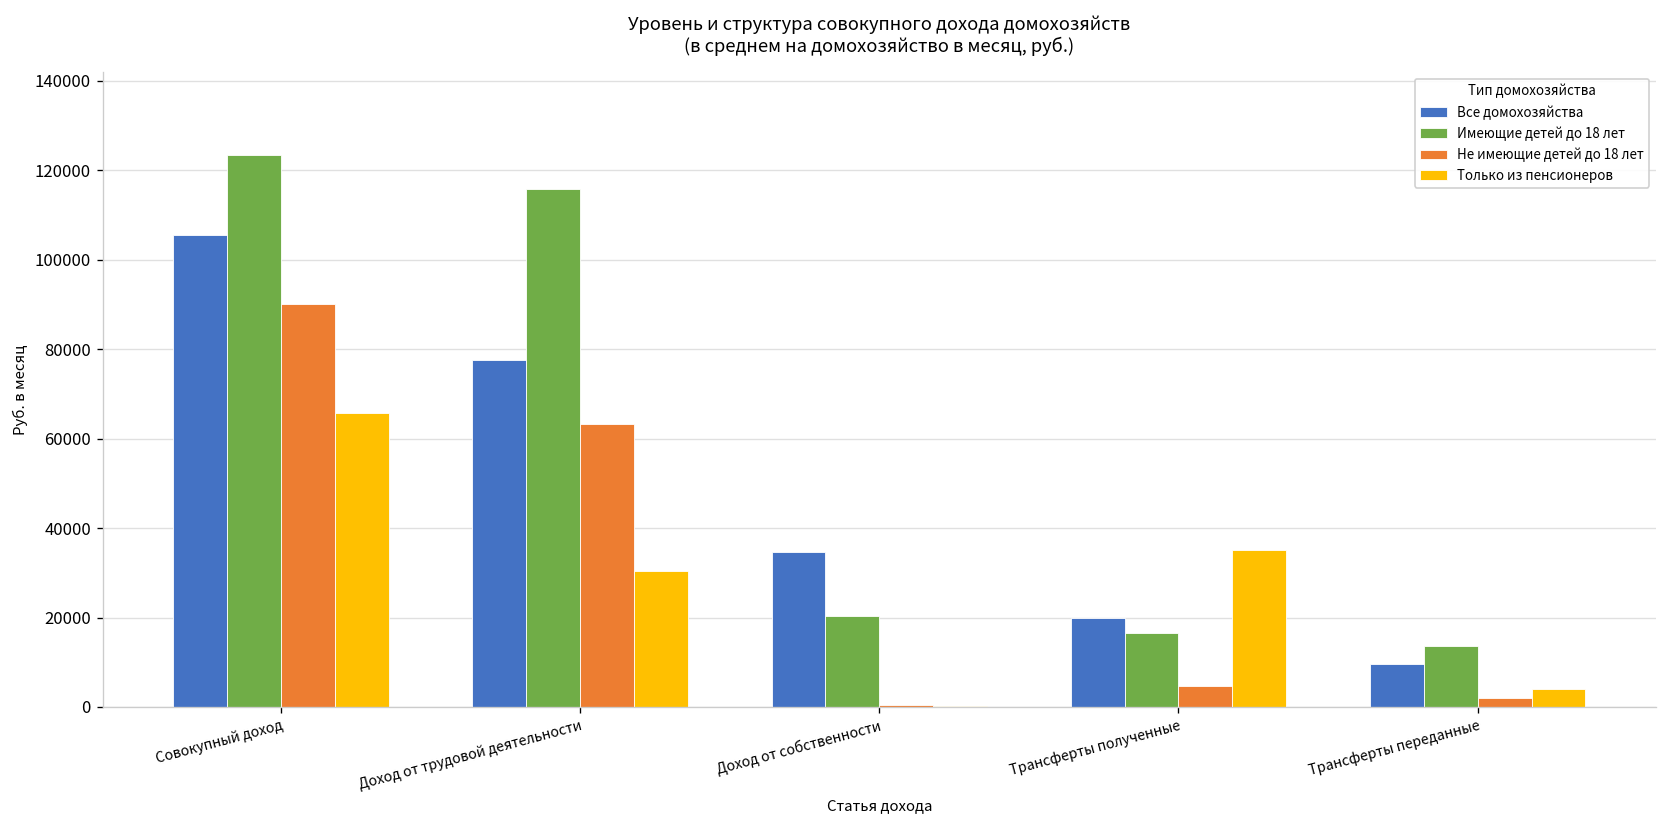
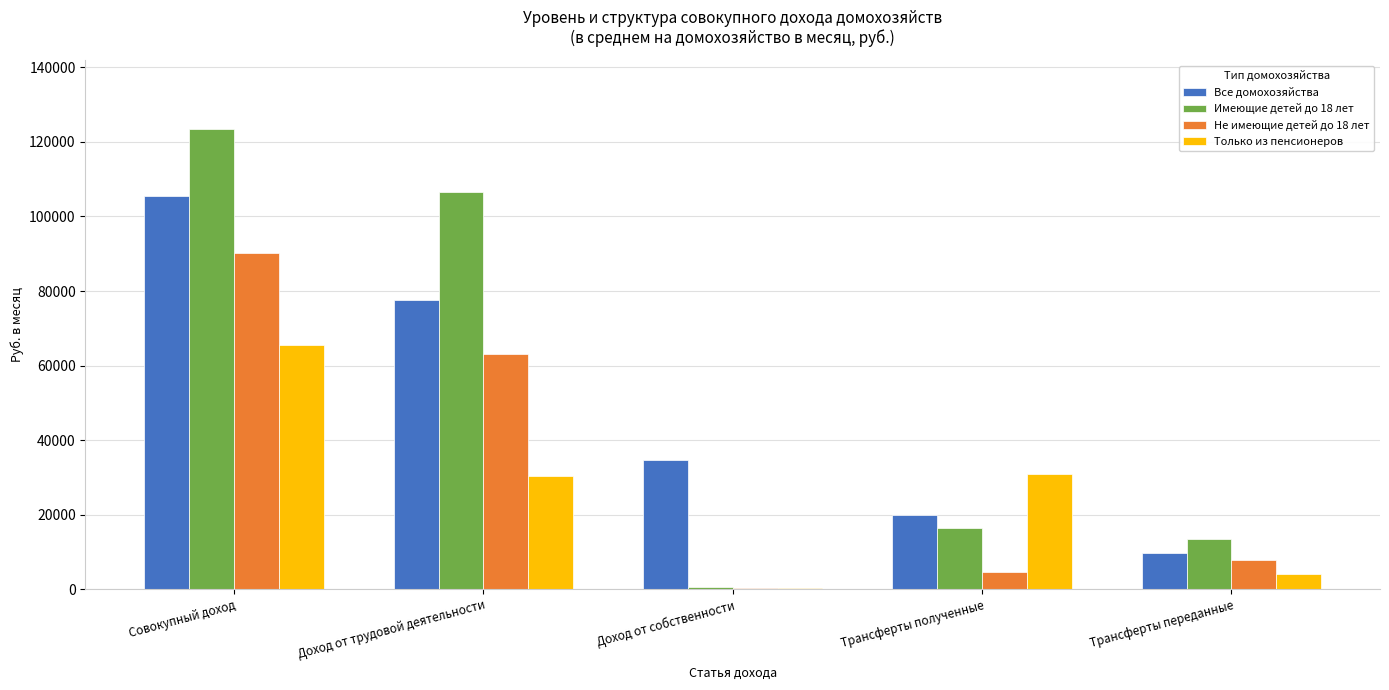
Имеющие детей до 18 лет, Доход от трудовой деятельности: 116000 -> 106000
Имеющие детей до 18 лет, Доход от собственности: 20000 -> 1000
Только из пенсионеров, Трансферты полученные: 35000 -> 31000
Не имеющие детей до 18 лет, Трансферты переданные: 2000 -> 8000
